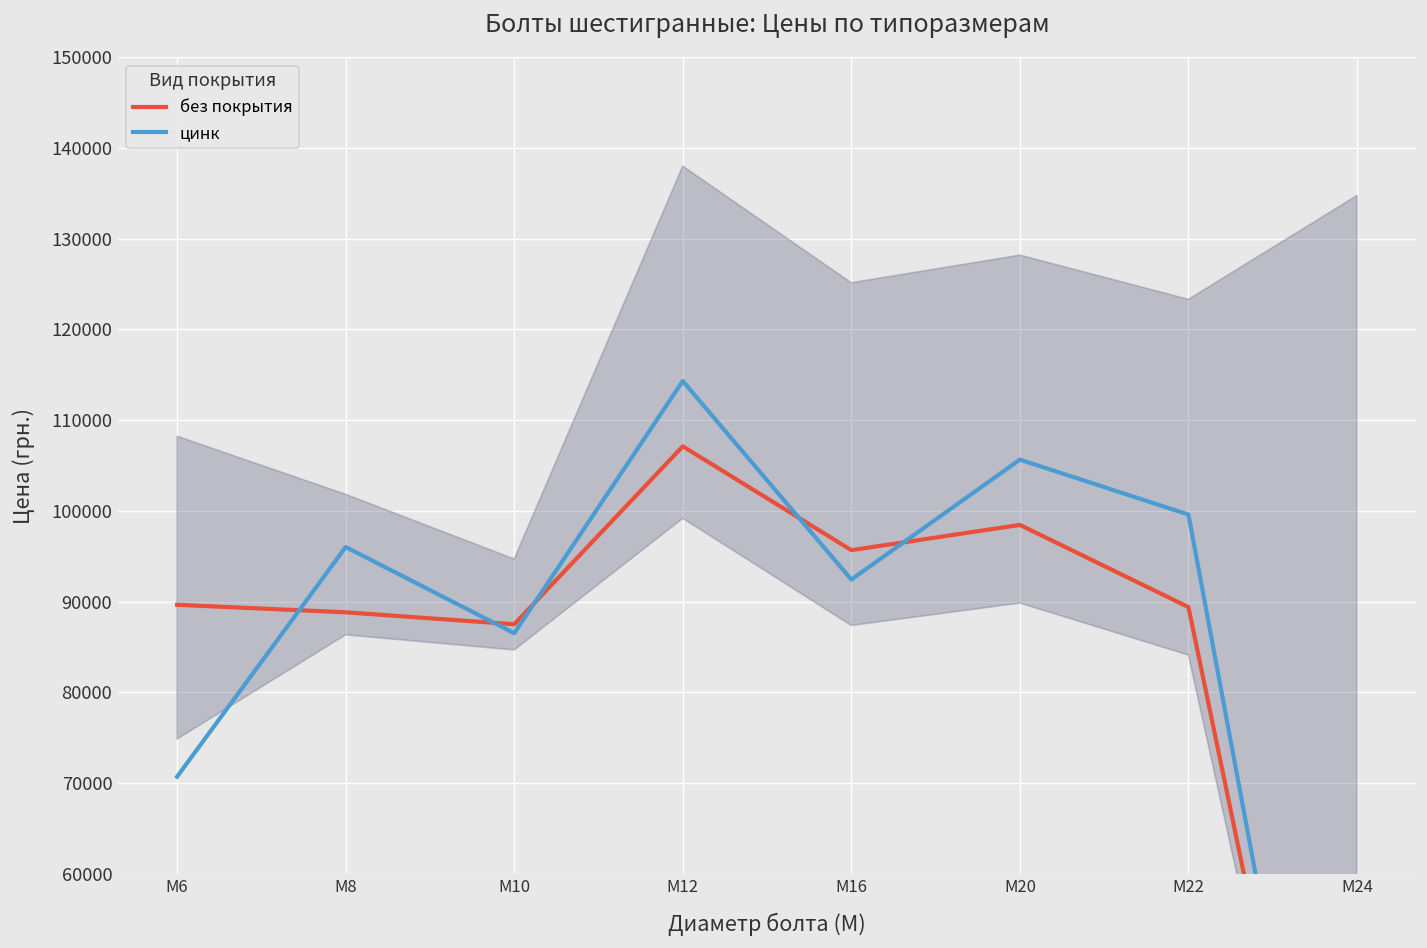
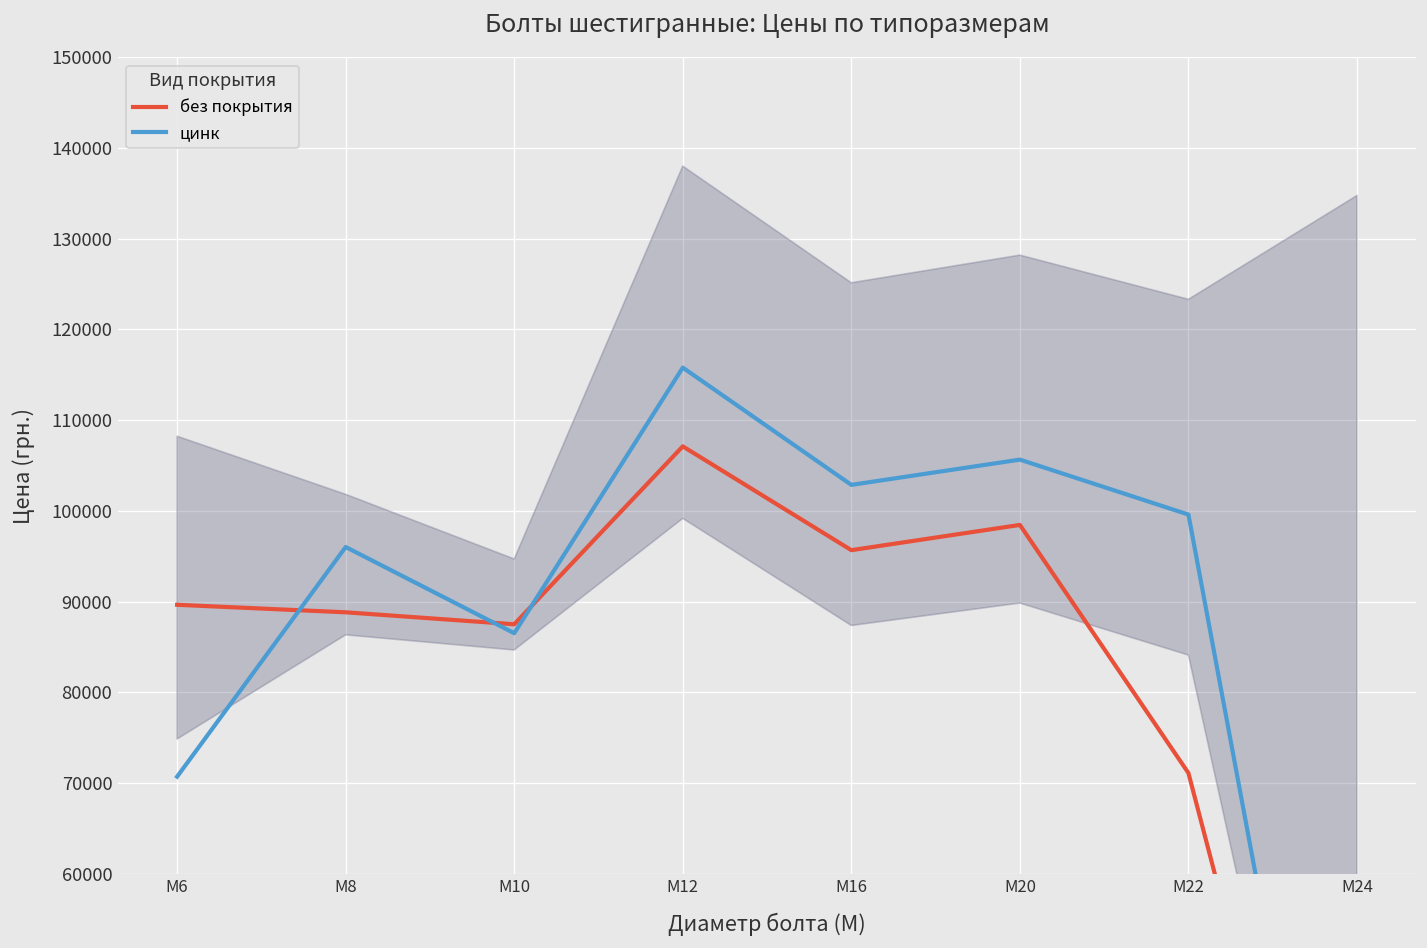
цинк, М12: 114000 -> 116000
цинк, М16: 92000 -> 103000
без покрытия, М22: 89000 -> 71000
